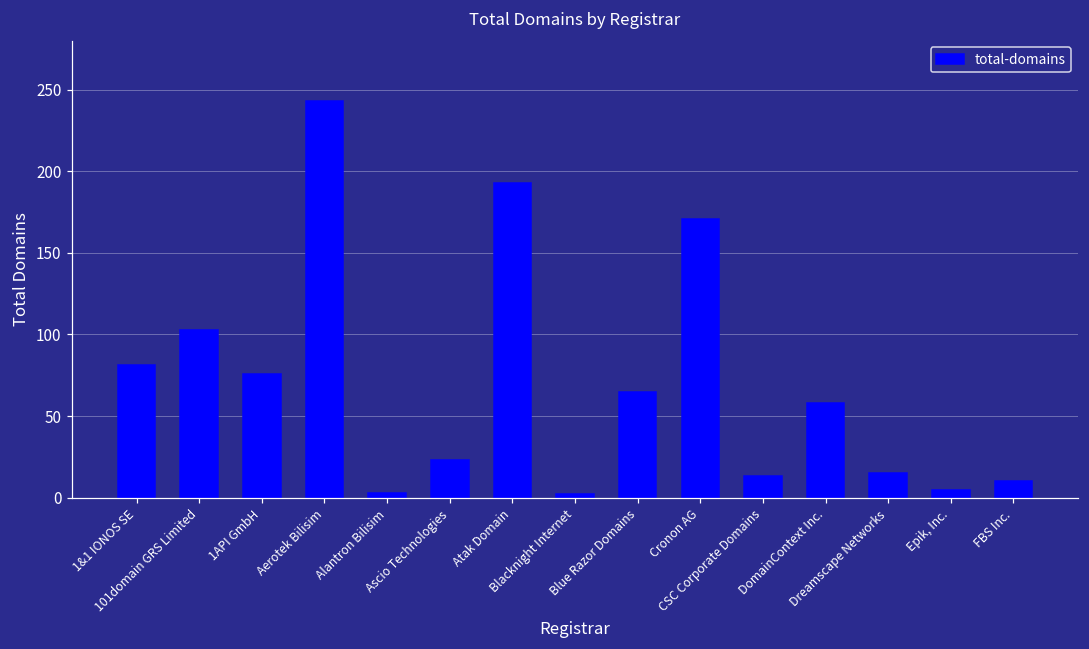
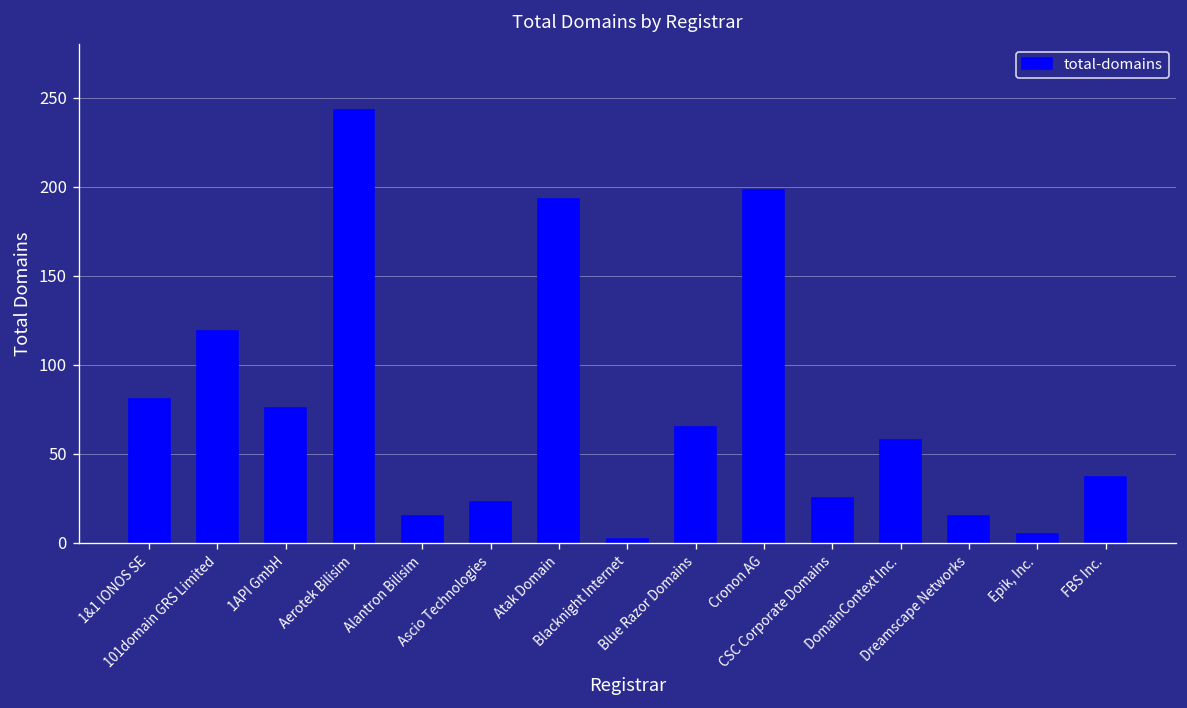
101domain GRS Limited: 103 -> 119
Alantron Bilisim: 3 -> 15
Cronon AG: 171 -> 198
CSC Corporate Domains: 13 -> 25
FBS Inc.: 10 -> 37
